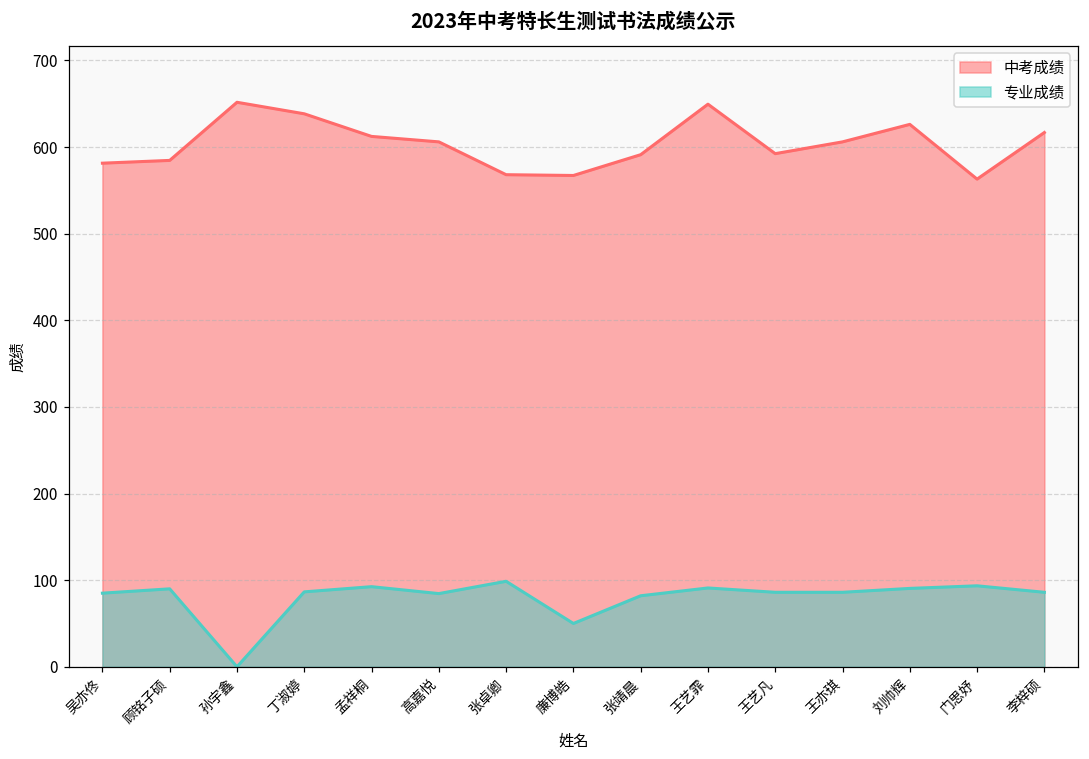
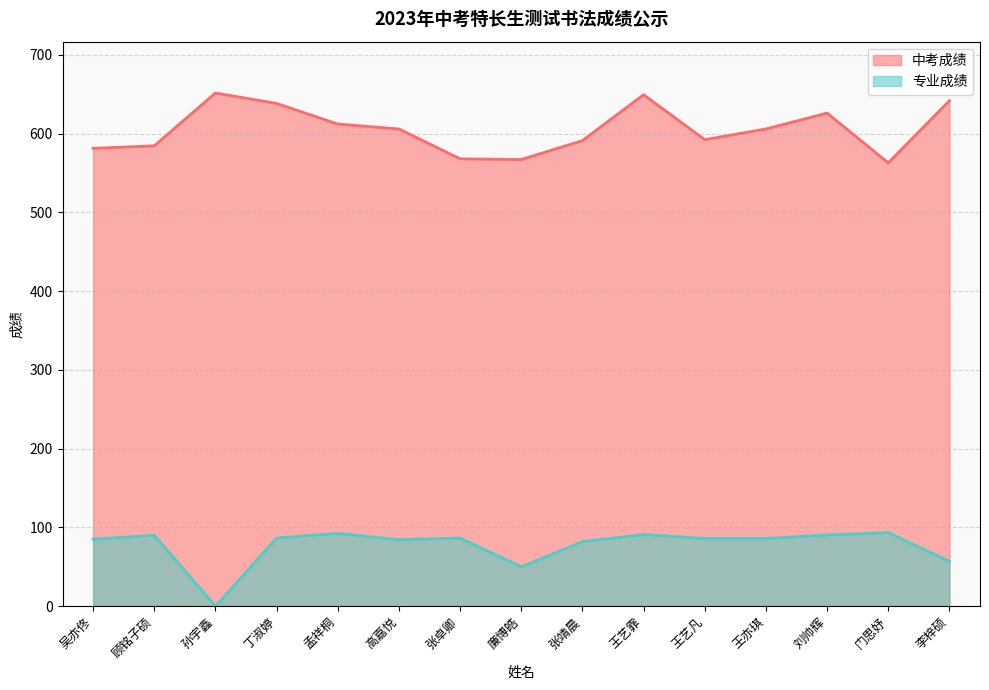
专业成绩, 张卓卿: 100 -> 90
中考成绩, 李梓硕: 620 -> 640
专业成绩, 李梓硕: 90 -> 60
